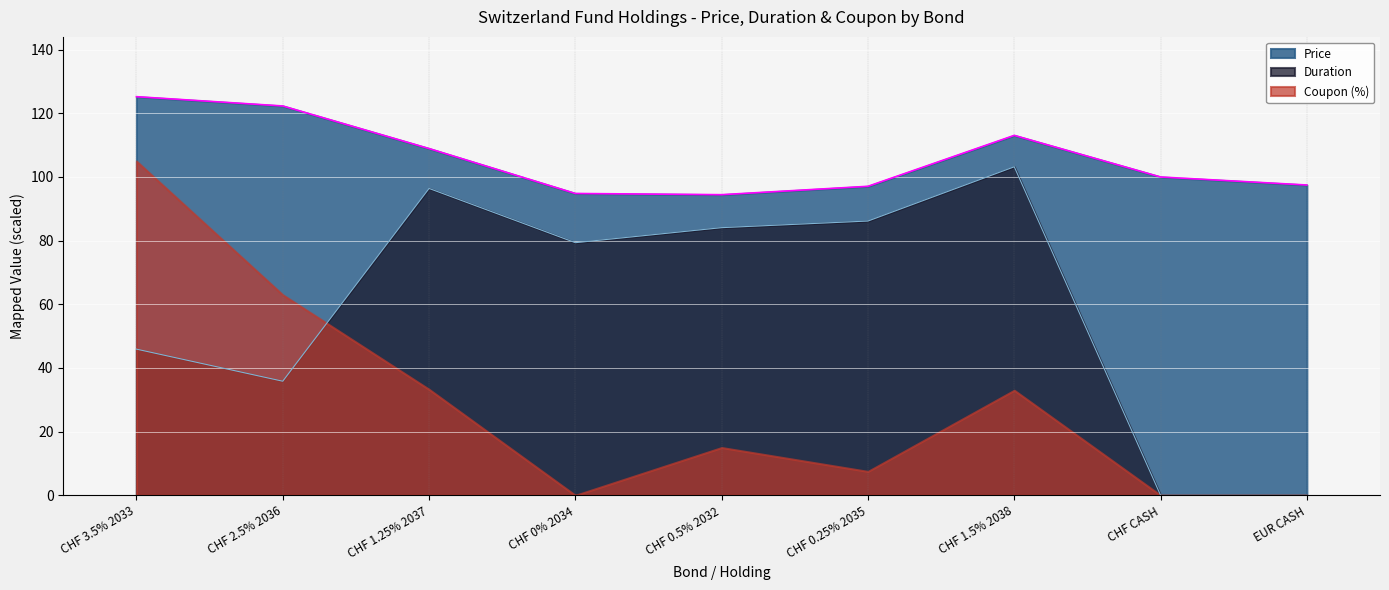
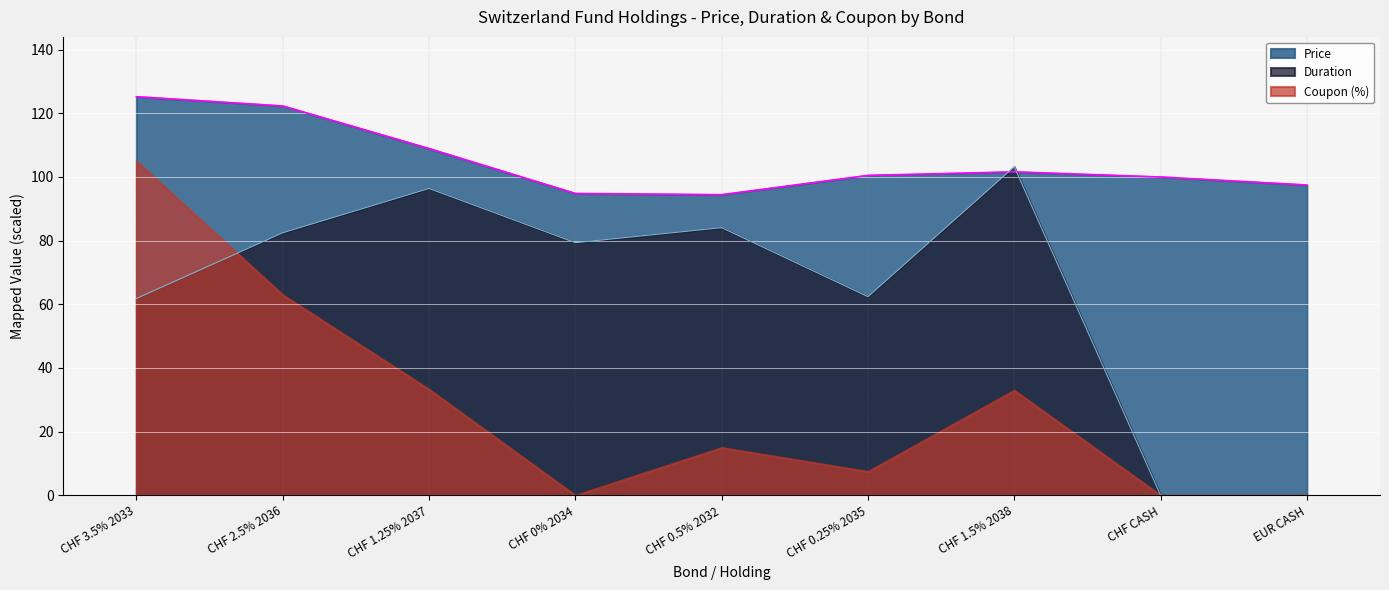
Duration, CHF 3.5% 2033: 46 -> 62
Duration, CHF 2.5% 2036: 36 -> 82
Price, CHF 0.25% 2035: 97 -> 101
Duration, CHF 0.25% 2035: 86 -> 62
Price, CHF 1.5% 2038: 113 -> 102
